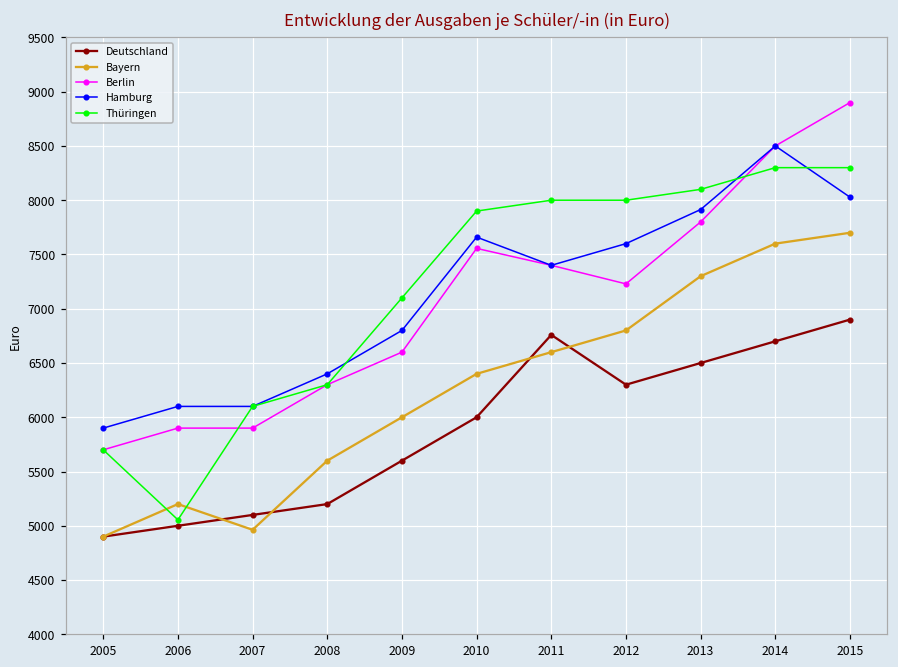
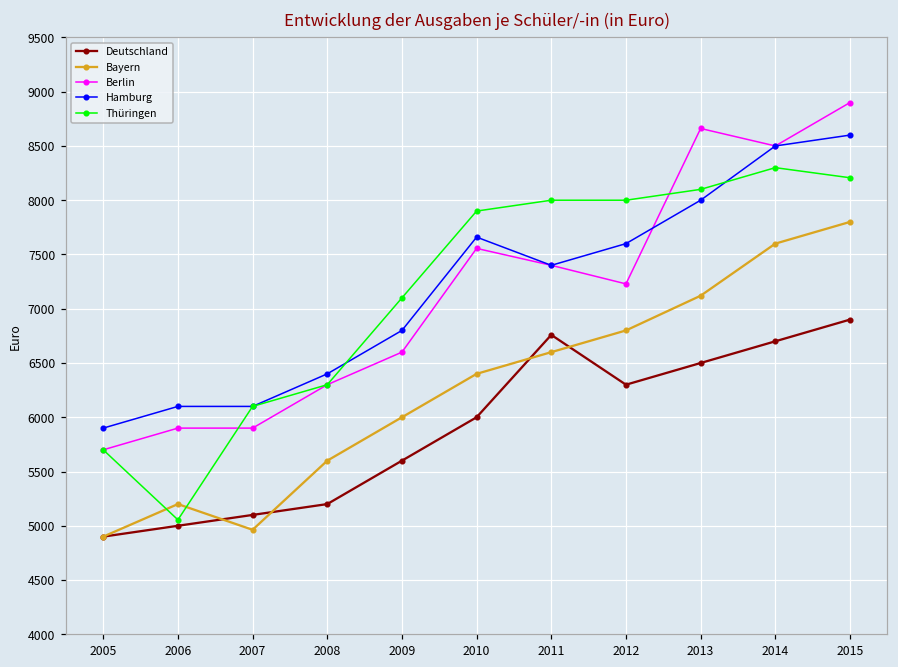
Bayern, 2013: 7300 -> 7100
Berlin, 2013: 7800 -> 8700
Hamburg, 2013: 7900 -> 8000
Bayern, 2015: 7700 -> 7800
Hamburg, 2015: 8000 -> 8600
Thüringen, 2015: 8300 -> 8200
